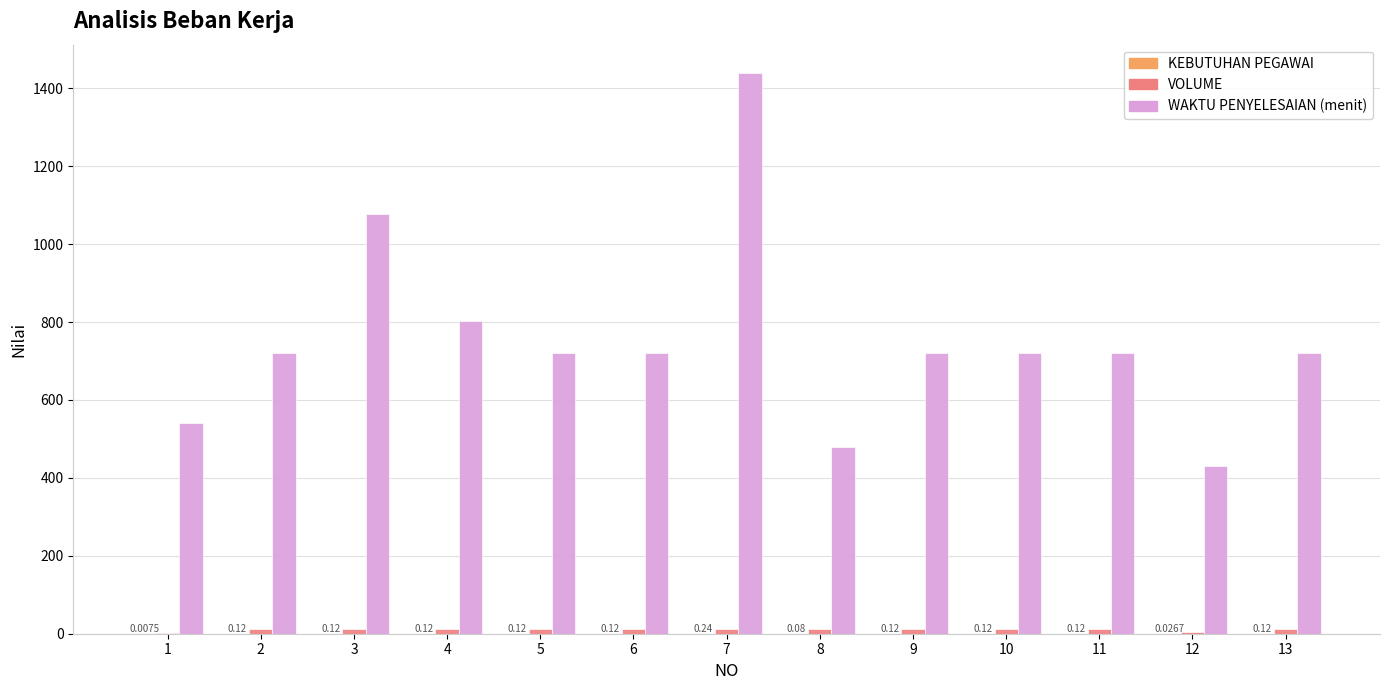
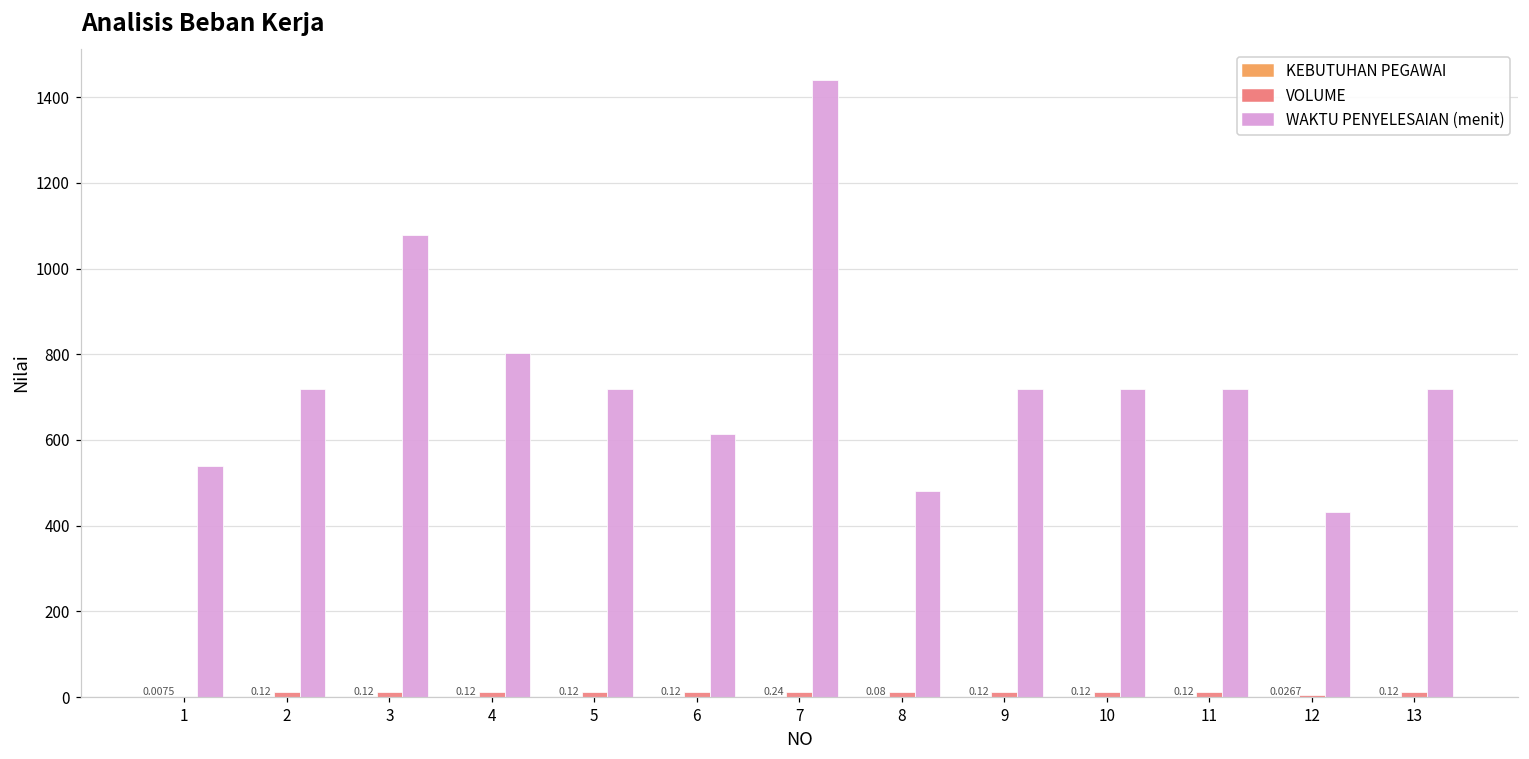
WAKTU PENYELESAIAN (menit), 6: 720 -> 610
